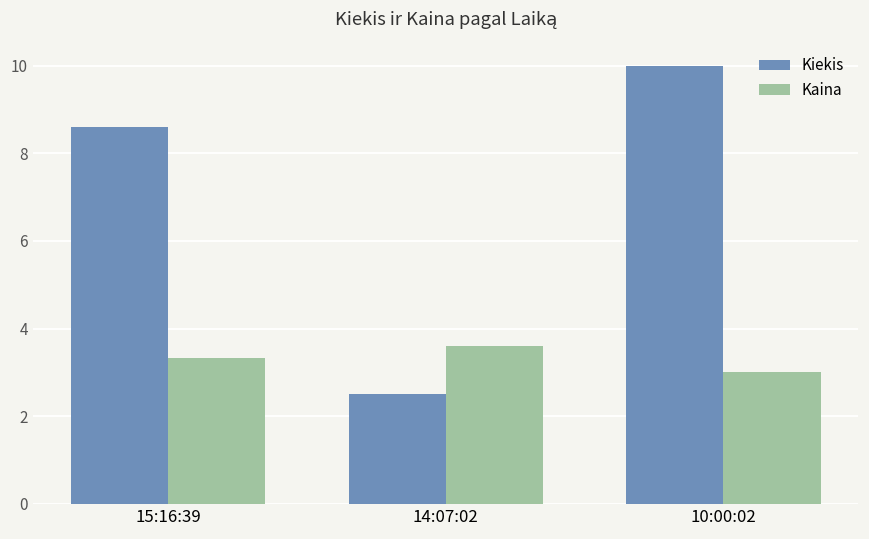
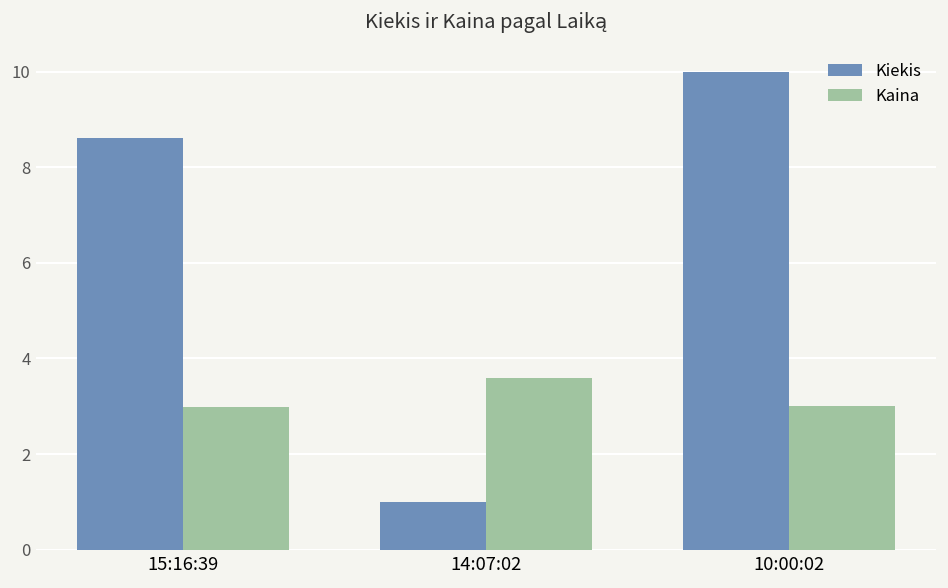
Kaina, 15:16:39: 3.3 -> 3.0
Kiekis, 14:07:02: 2.5 -> 1.0
